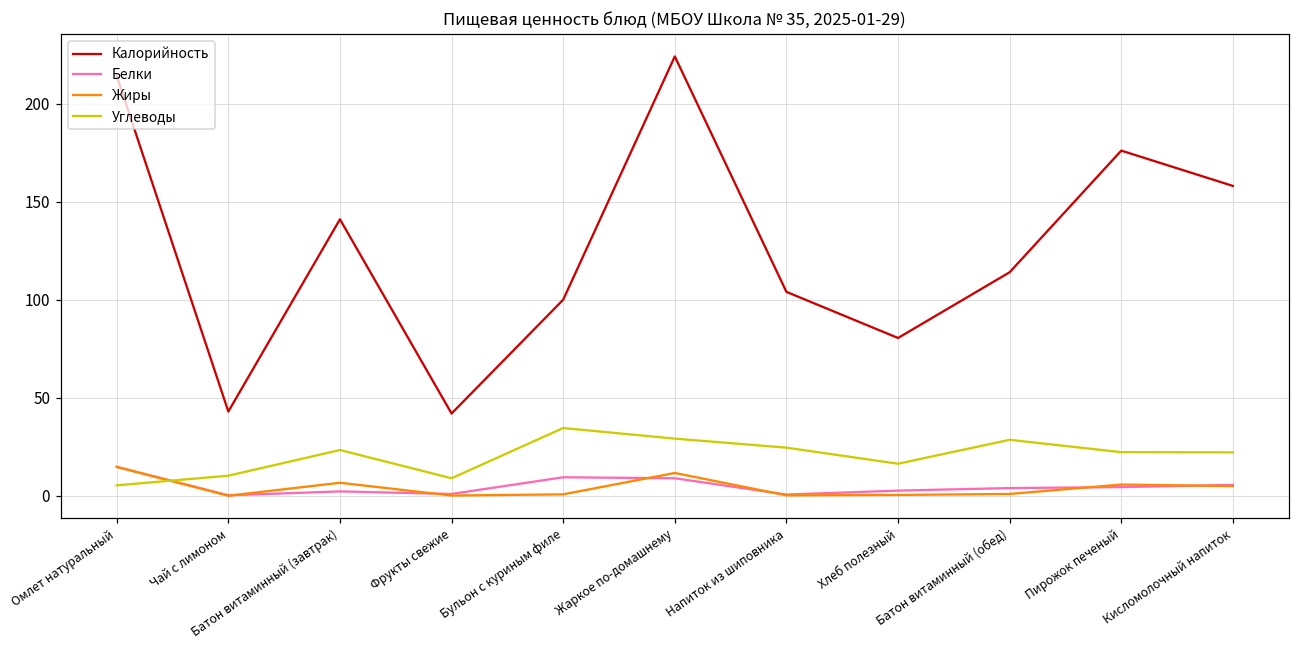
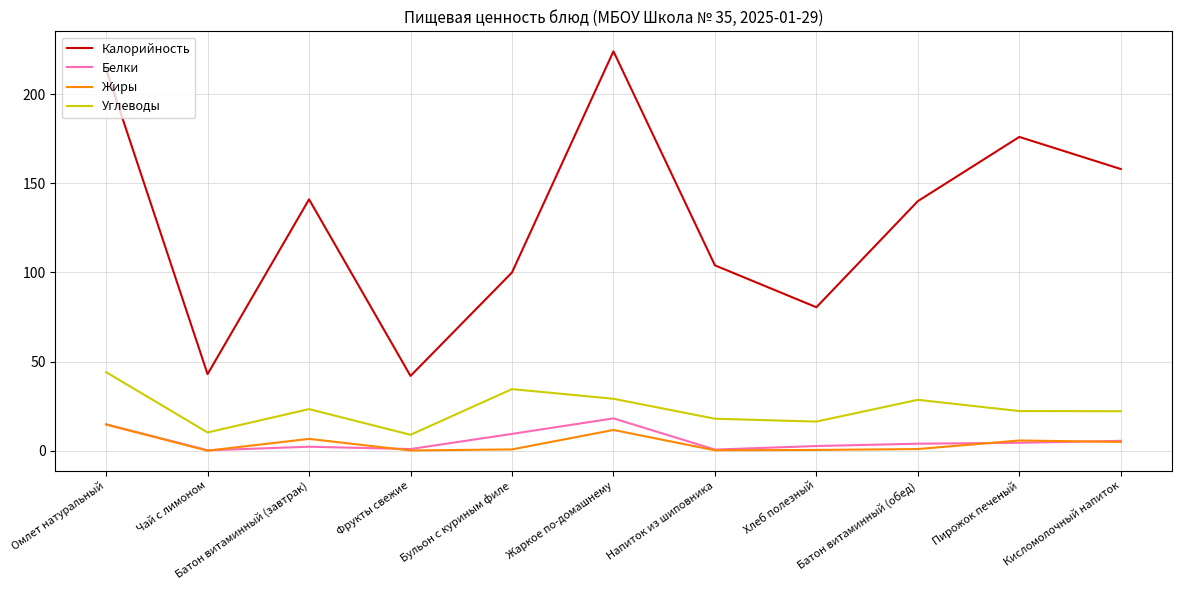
Углеводы, Омлет натуральный: 5 -> 44
Белки, Жаркое по-домашнему: 9 -> 18
Углеводы, Напиток из шиповника: 25 -> 18
Калорийность, Батон витаминный (обед): 114 -> 140
